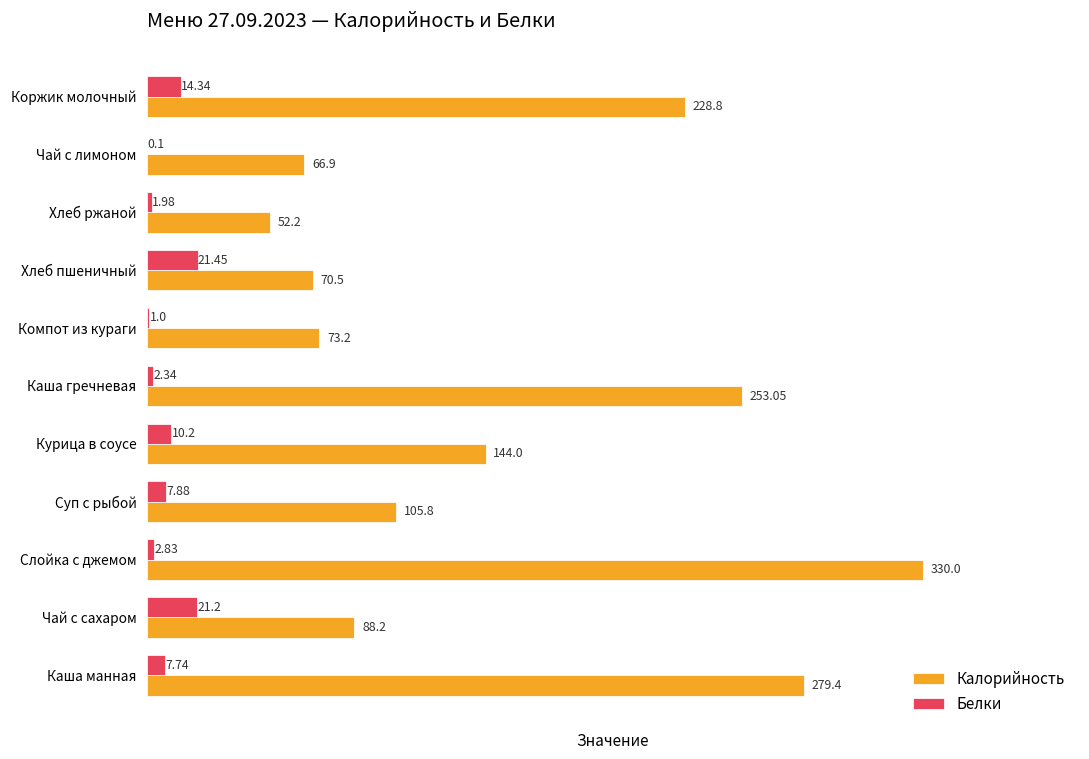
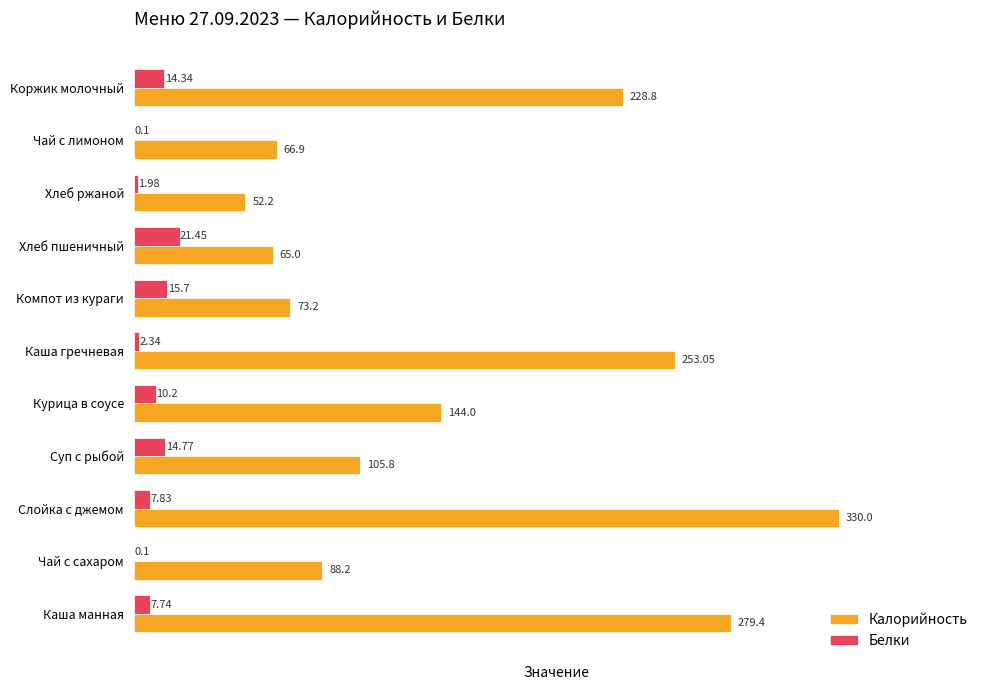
Калорийность, Хлеб пшеничный: 70.5 -> 65.0
Белки, Компот из кураги: 1.0 -> 15.7
Белки, Суп с рыбой: 7.88 -> 14.77
Белки, Слойка с джемом: 2.83 -> 7.83
Белки, Чай с сахаром: 21.2 -> 0.1
